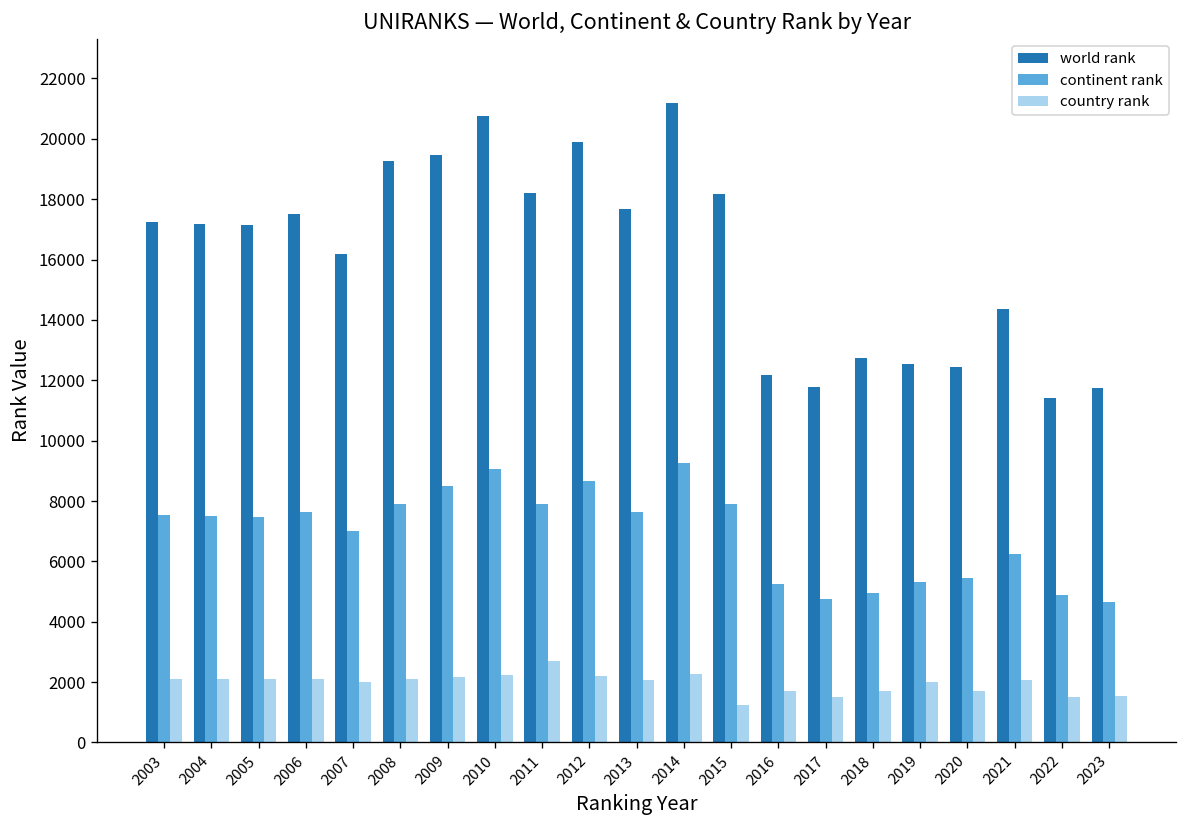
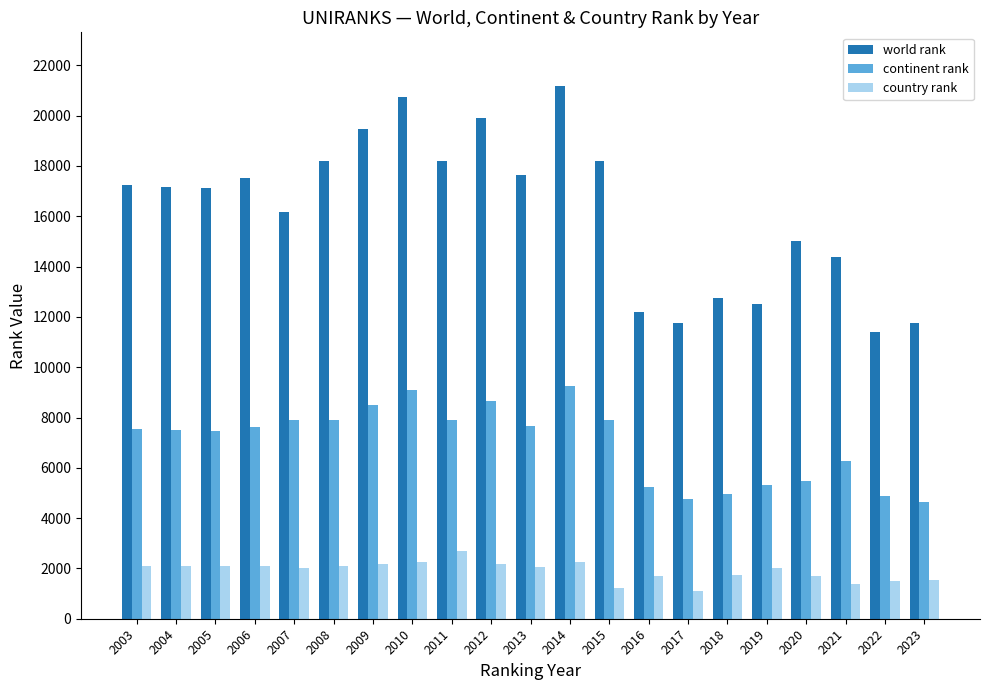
continent rank, 2007: 7000 -> 7900
world rank, 2008: 19300 -> 18200
country rank, 2017: 1500 -> 1100
world rank, 2020: 12400 -> 15000
country rank, 2021: 2100 -> 1400
